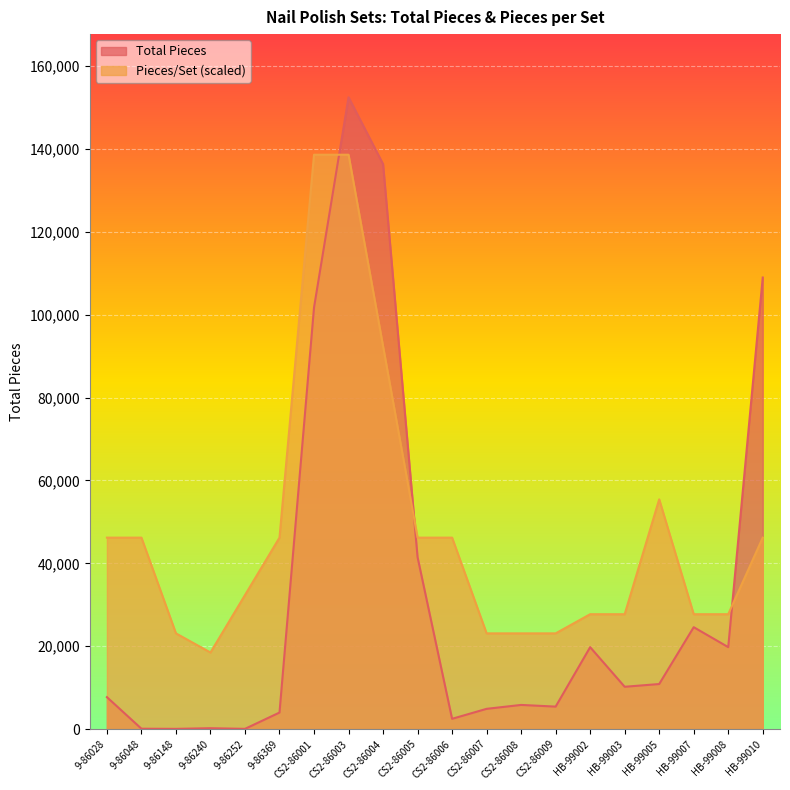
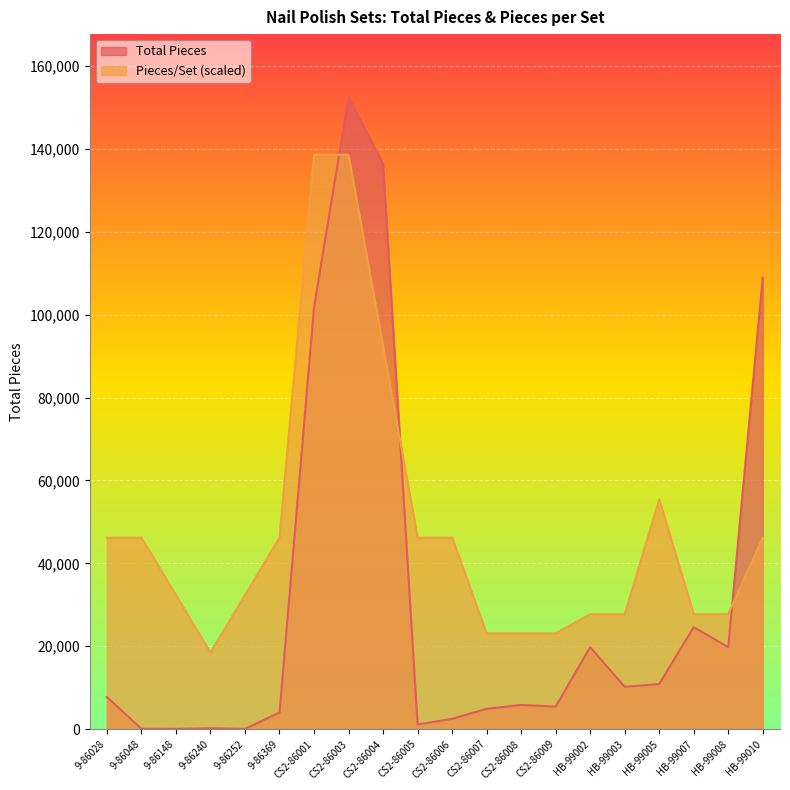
Pieces/Set (scaled), 9-86148: 23,000 -> 32,000
Total Pieces, CS2-86005: 41,000 -> 1,000
